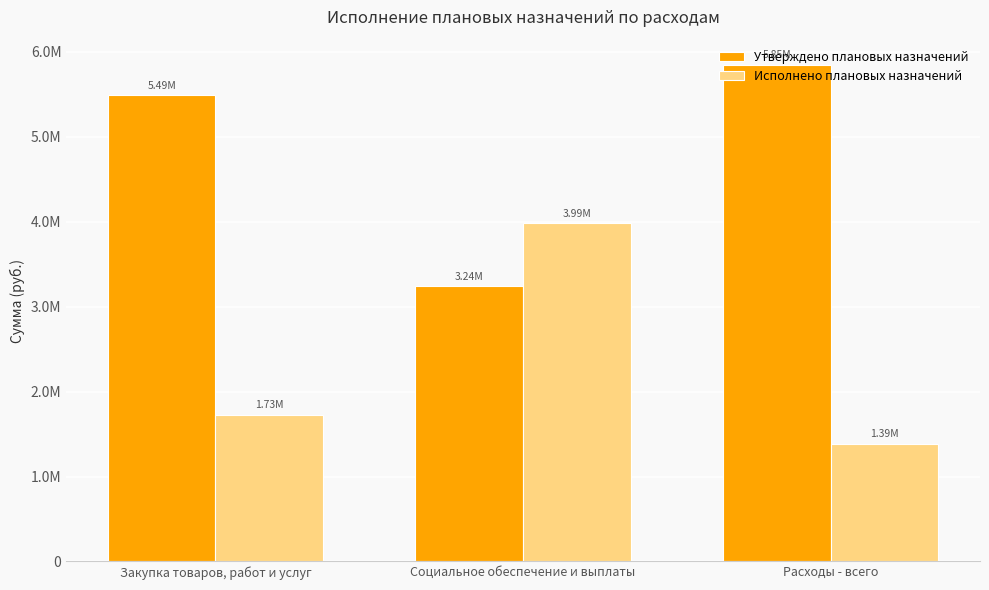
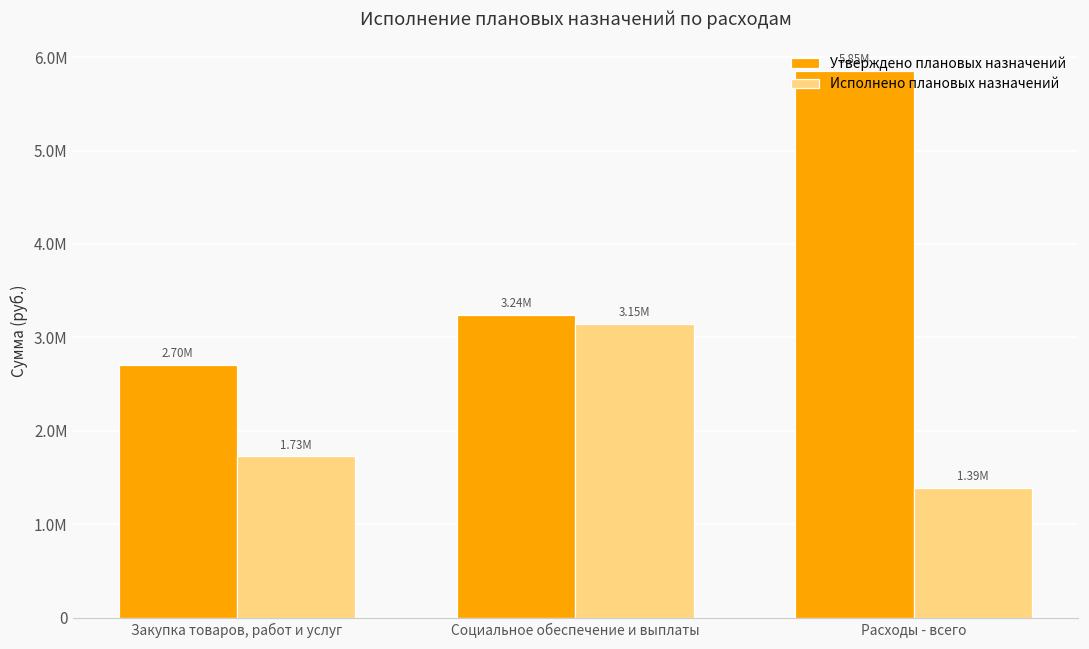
Утверждено плановых назначений, Закупка товаров, работ и услуг: 5.49M -> 2.70M
Исполнено плановых назначений, Социальное обеспечение и выплаты: 3.99M -> 3.15M
